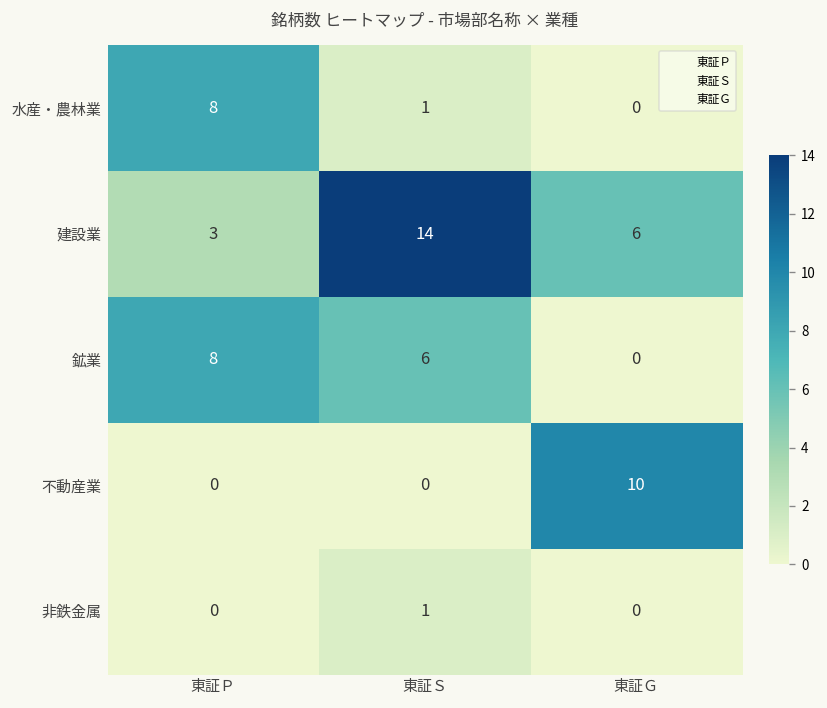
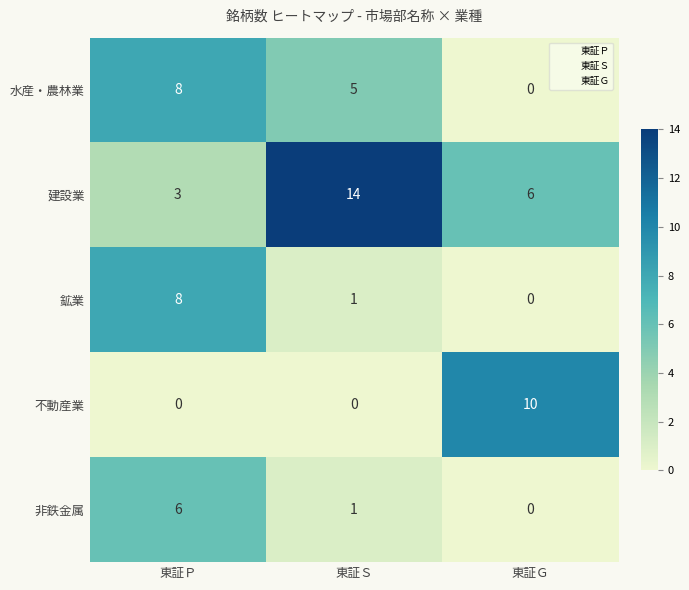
水産・農林業, 東証Ｓ: 1 -> 5
鉱業, 東証Ｓ: 6 -> 1
非鉄金属, 東証Ｐ: 0 -> 6
